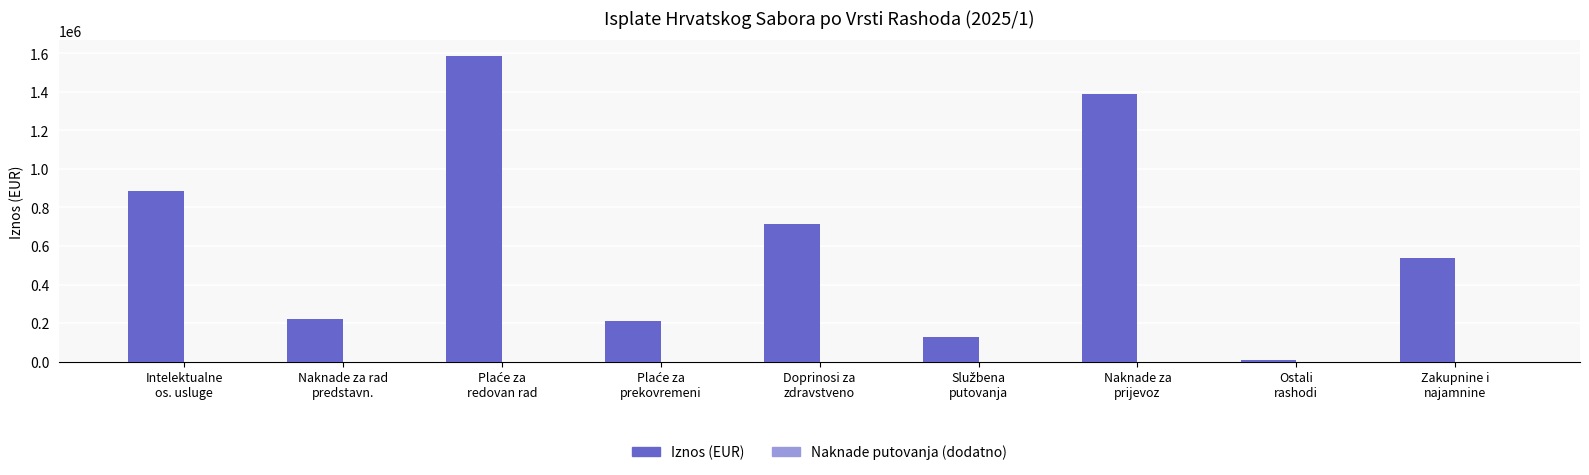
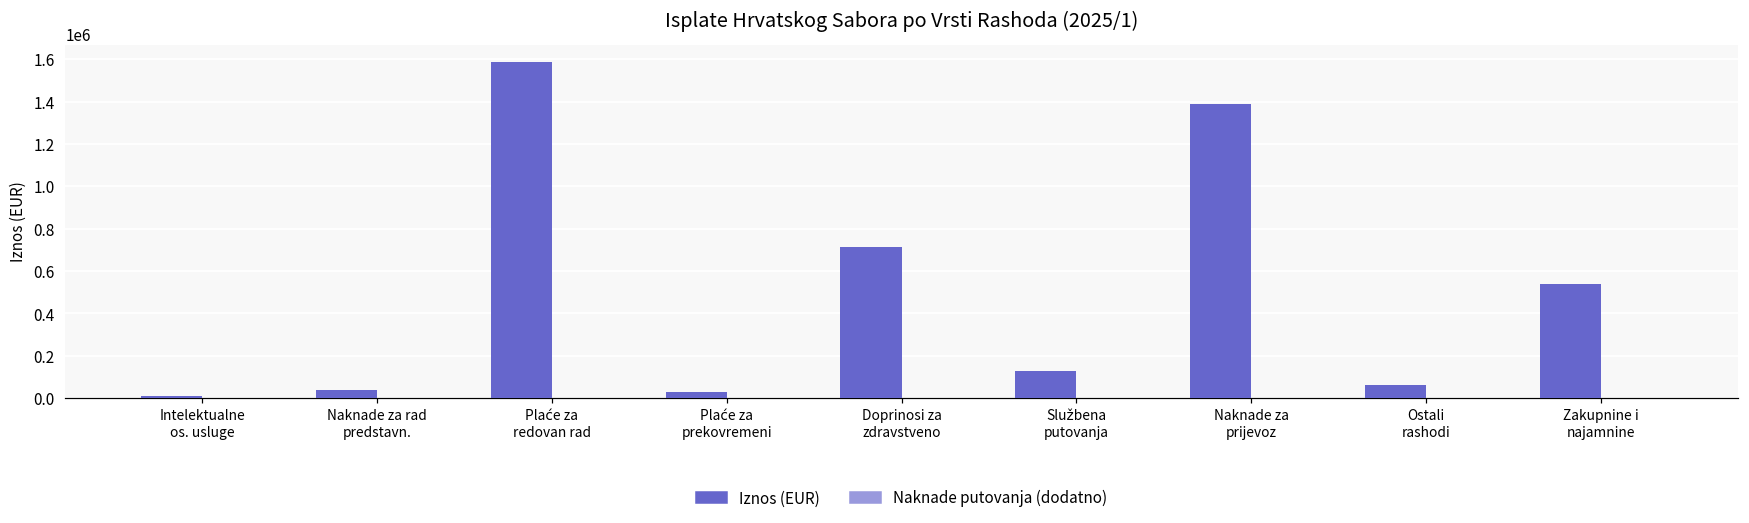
Iznos (EUR), Intelektualne os. usluge: 880000 -> 10000
Iznos (EUR), Naknade za rad predstavn.: 220000 -> 40000
Iznos (EUR), Plaće za prekovremeni: 210000 -> 30000
Iznos (EUR), Ostali rashodi: 10000 -> 60000
